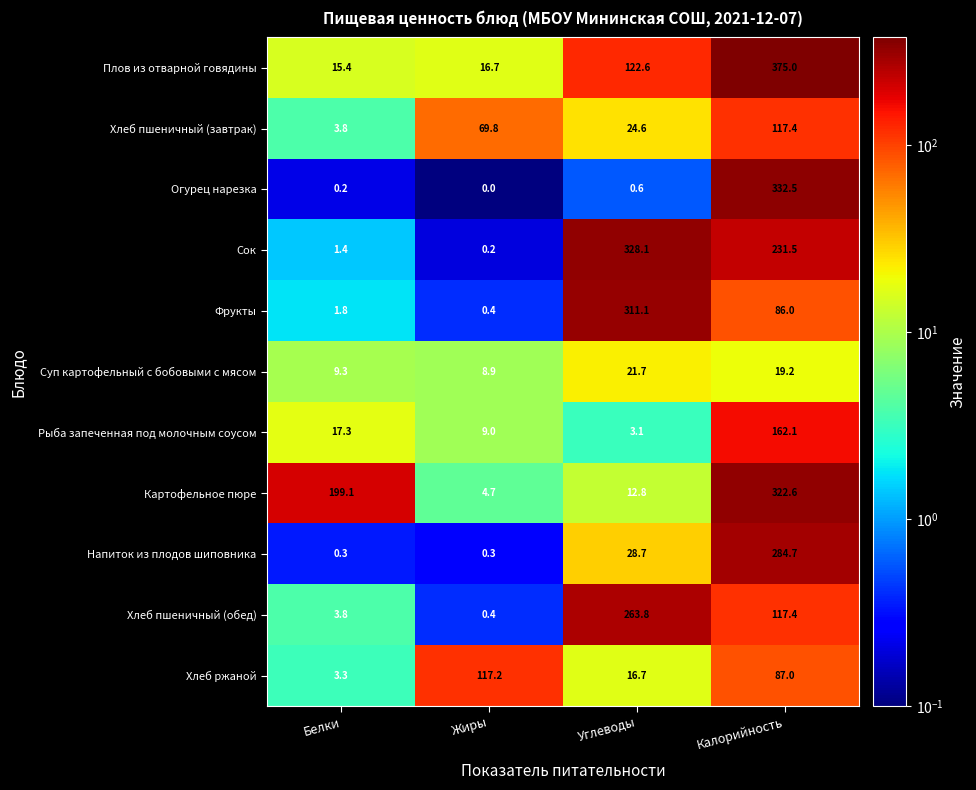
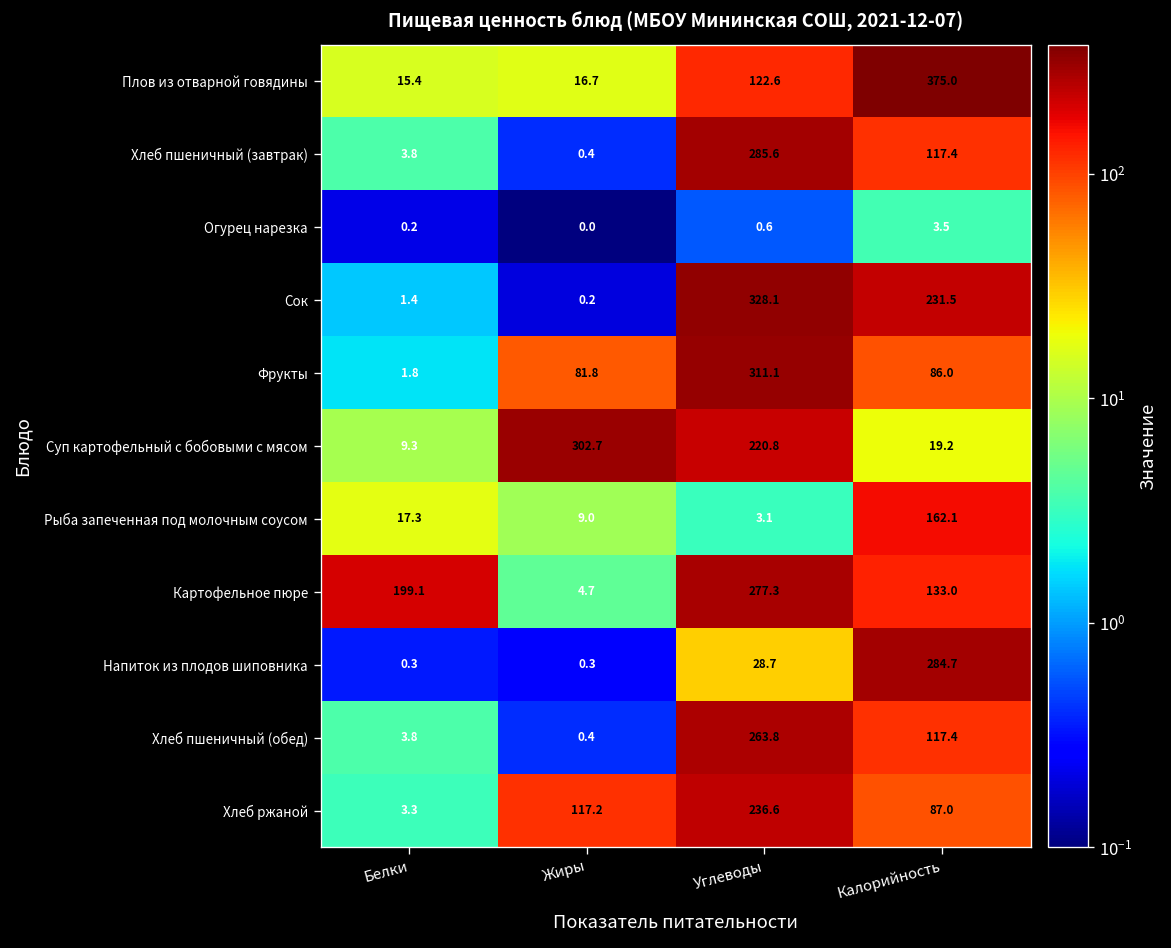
Хлеб пшеничный (завтрак), Жиры: 69.8 -> 0.4
Хлеб пшеничный (завтрак), Углеводы: 24.6 -> 285.6
Огурец нарезка, Калорийность: 332.5 -> 3.5
Фрукты, Жиры: 0.4 -> 81.8
Суп картофельный с бобовыми с мясом, Жиры: 8.9 -> 302.7
Суп картофельный с бобовыми с мясом, Углеводы: 21.7 -> 220.8
Картофельное пюре, Углеводы: 12.8 -> 277.3
Картофельное пюре, Калорийность: 322.6 -> 133.0
Хлеб ржаной, Углеводы: 16.7 -> 236.6
